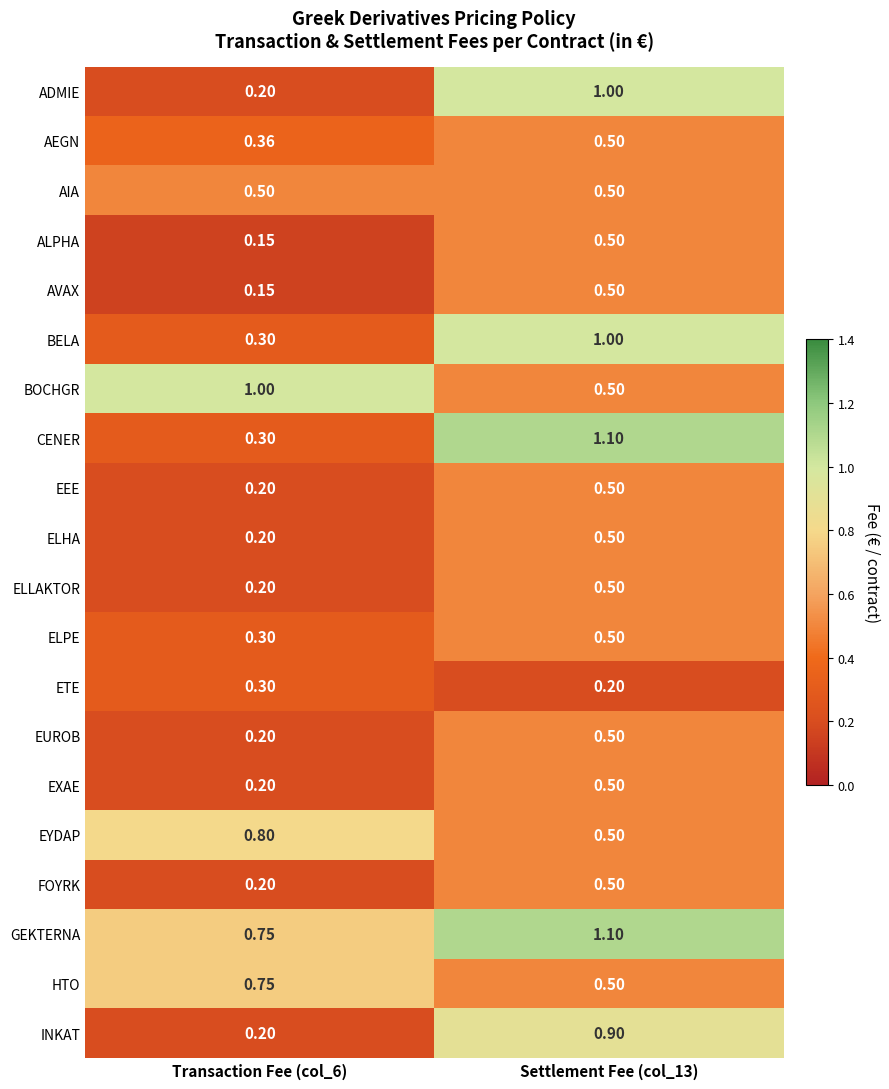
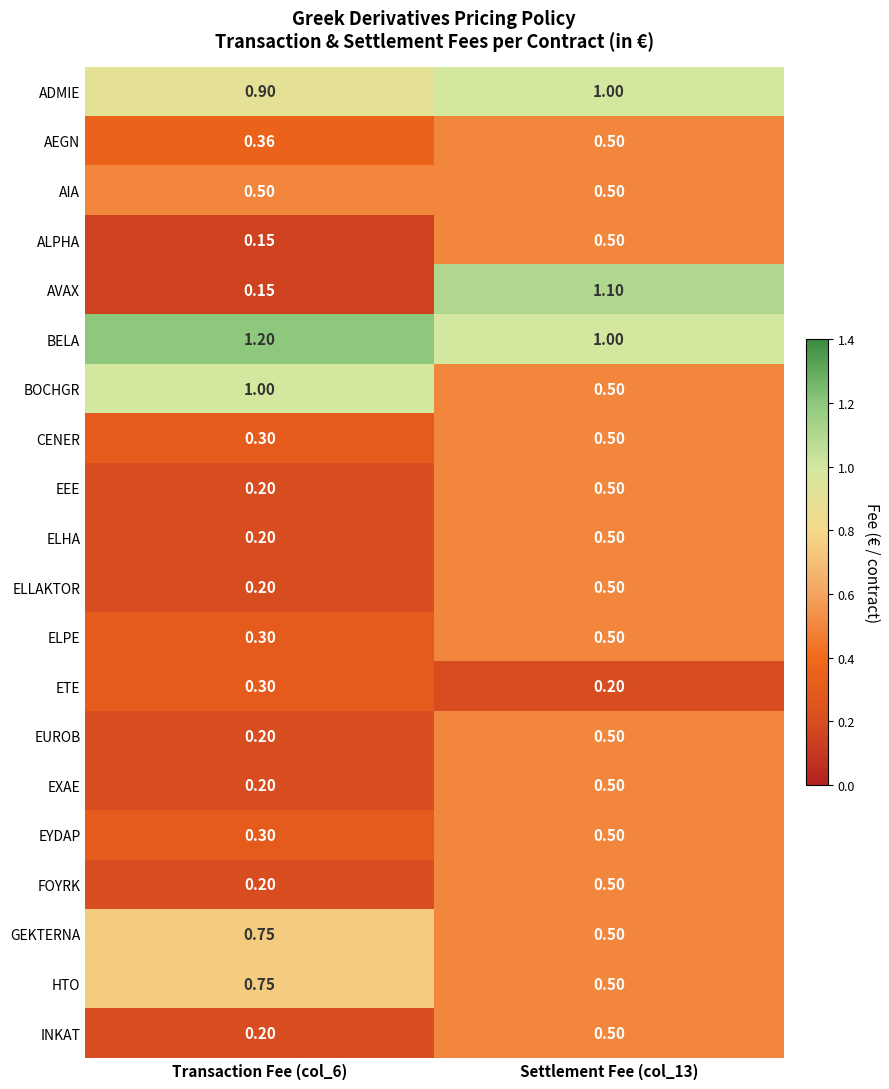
ADMIE, Transaction Fee (col_6): 0.20 -> 0.90
AVAX, Settlement Fee (col_13): 0.50 -> 1.10
BELA, Transaction Fee (col_6): 0.30 -> 1.20
CENER, Settlement Fee (col_13): 1.10 -> 0.50
EYDAP, Transaction Fee (col_6): 0.80 -> 0.30
GEKTERNA, Settlement Fee (col_13): 1.10 -> 0.50
INKAT, Settlement Fee (col_13): 0.90 -> 0.50
